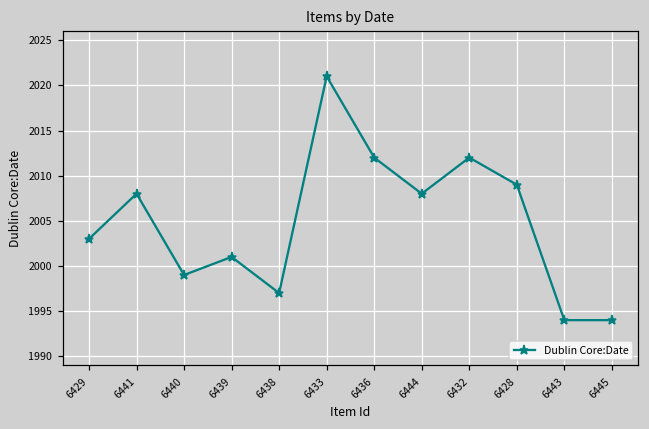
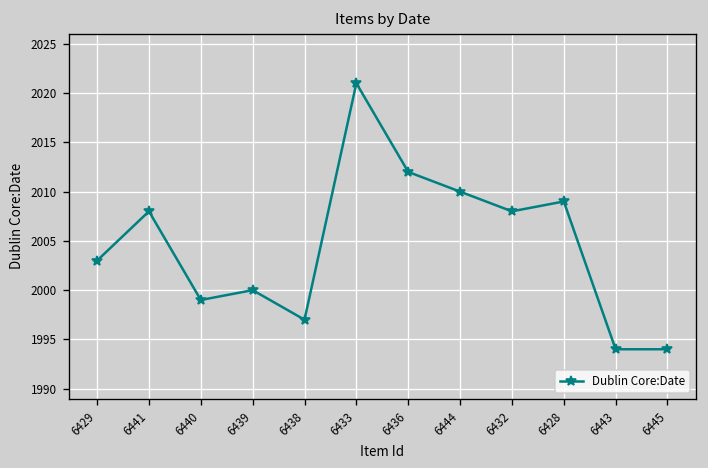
6439: 2001 -> 2000
6444: 2008 -> 2010
6432: 2012 -> 2008
